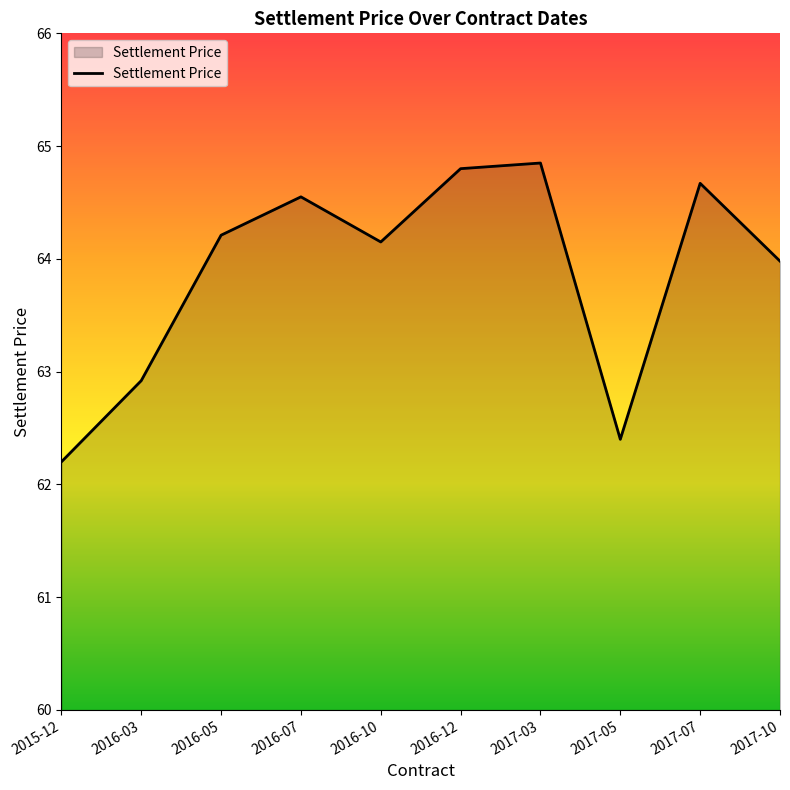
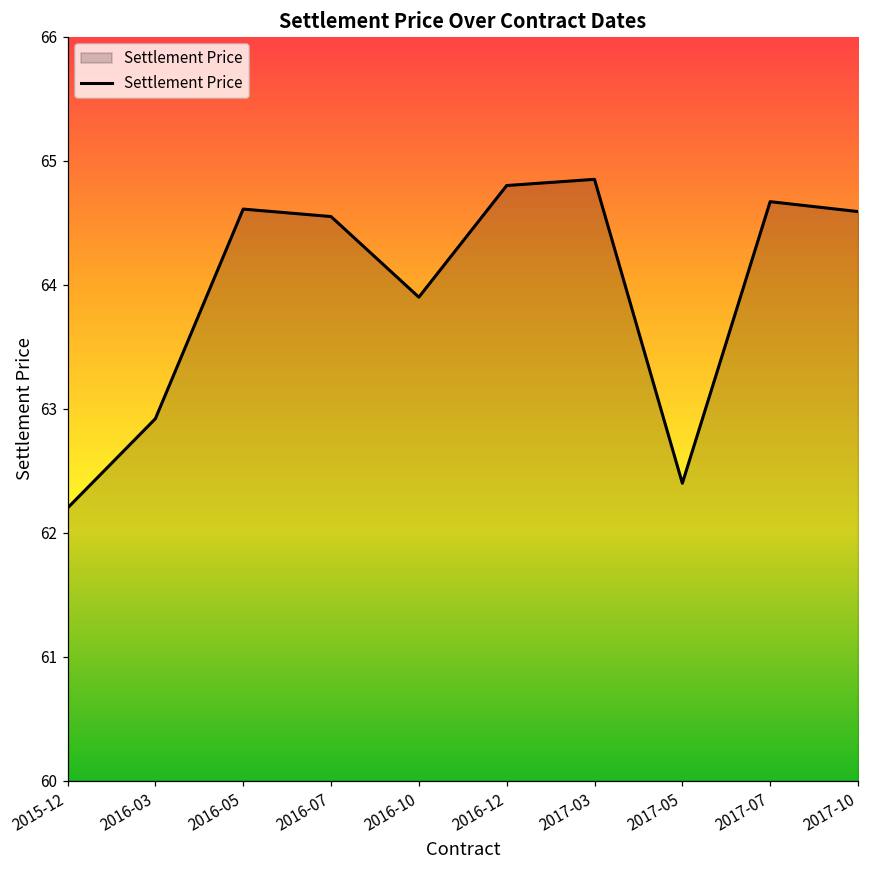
2016-05: 64.21 -> 64.61
2016-10: 64.15 -> 63.90
2017-10: 63.98 -> 64.59
